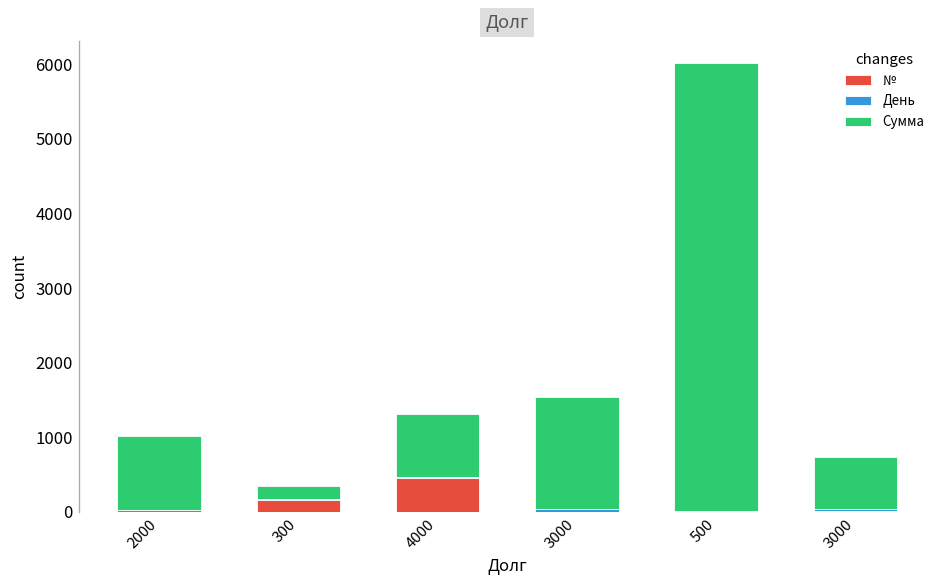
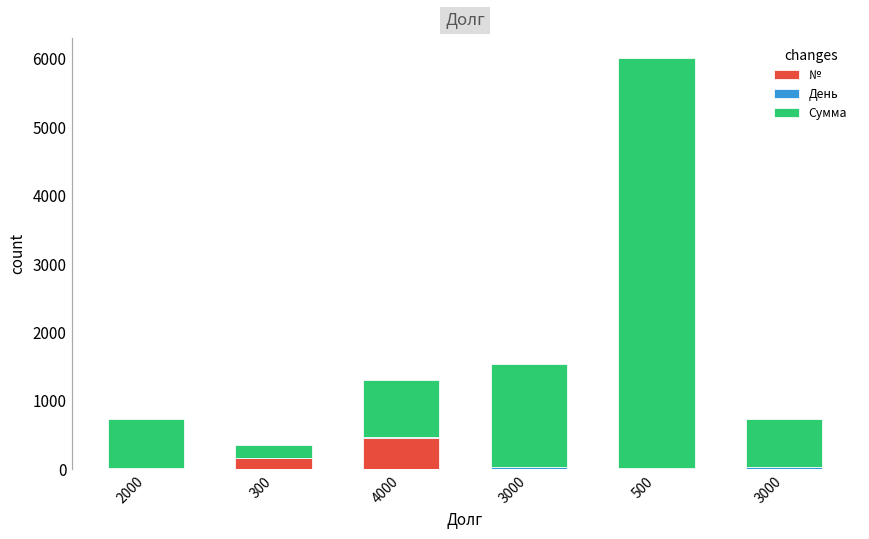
Сумма, 2000: 1000 -> 700
